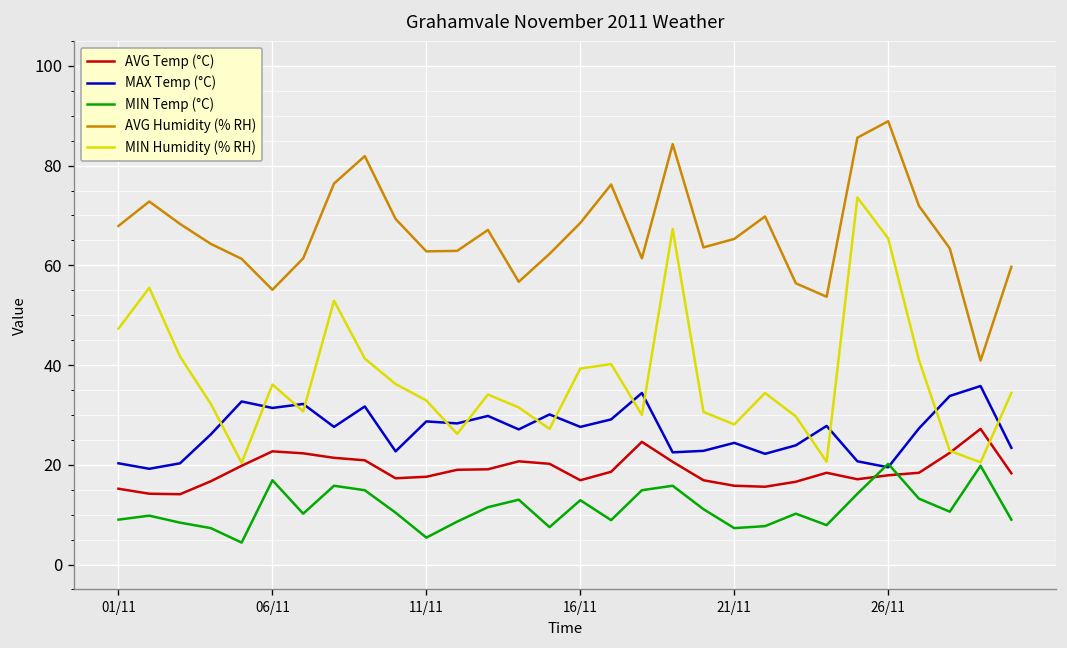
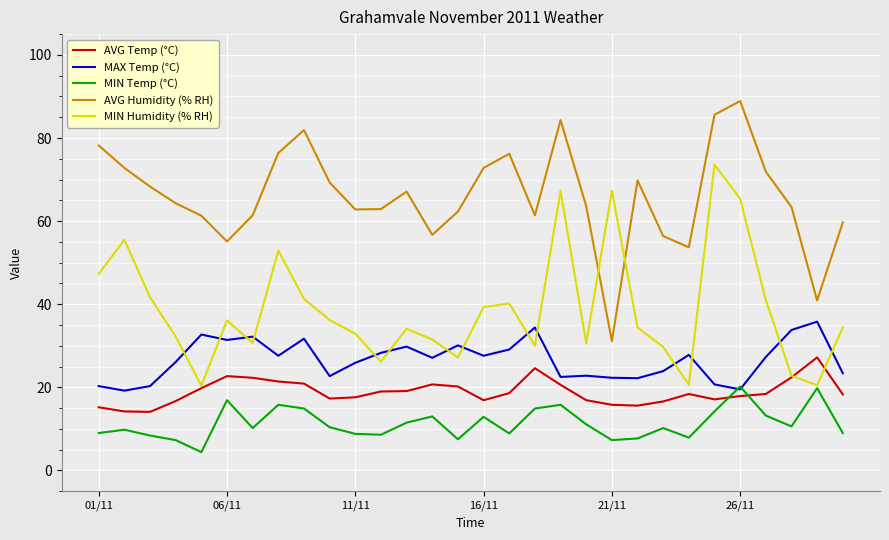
AVG Humidity (% RH), 01/11: 68 -> 78
MAX Temp (°C), 11/11: 29 -> 26
MIN Temp (°C), 11/11: 5 -> 9
AVG Humidity (% RH), 16/11: 69 -> 73
MAX Temp (°C), 21/11: 24 -> 22
AVG Humidity (% RH), 21/11: 65 -> 31
MIN Humidity (% RH), 21/11: 28 -> 67
